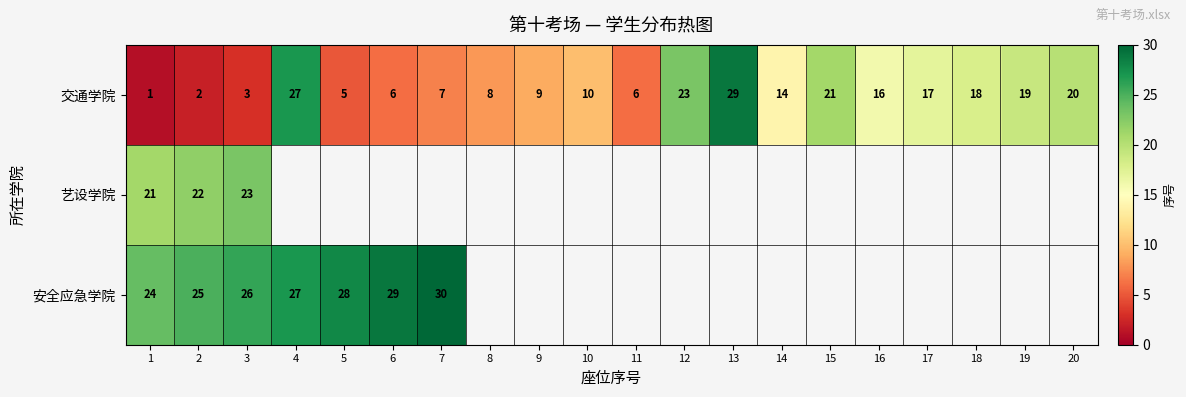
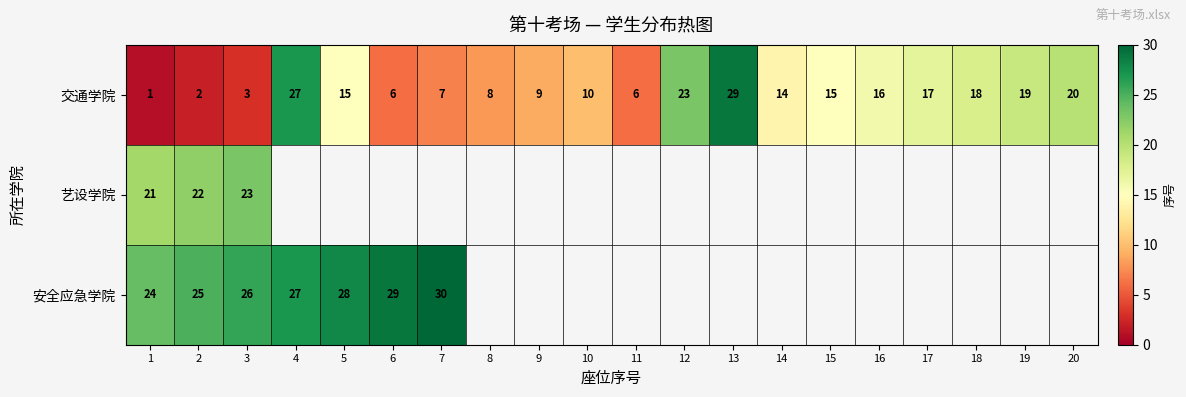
交通学院, 5: 5 -> 15
交通学院, 15: 21 -> 15
